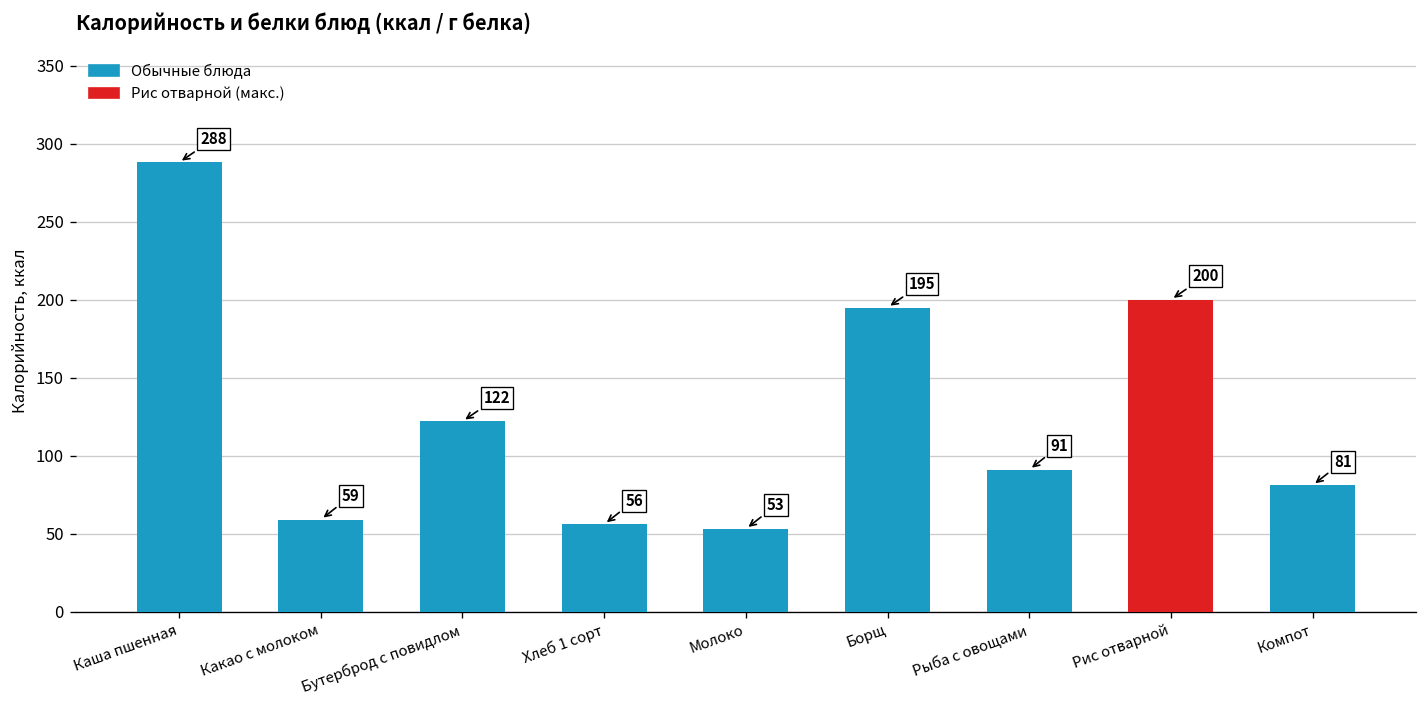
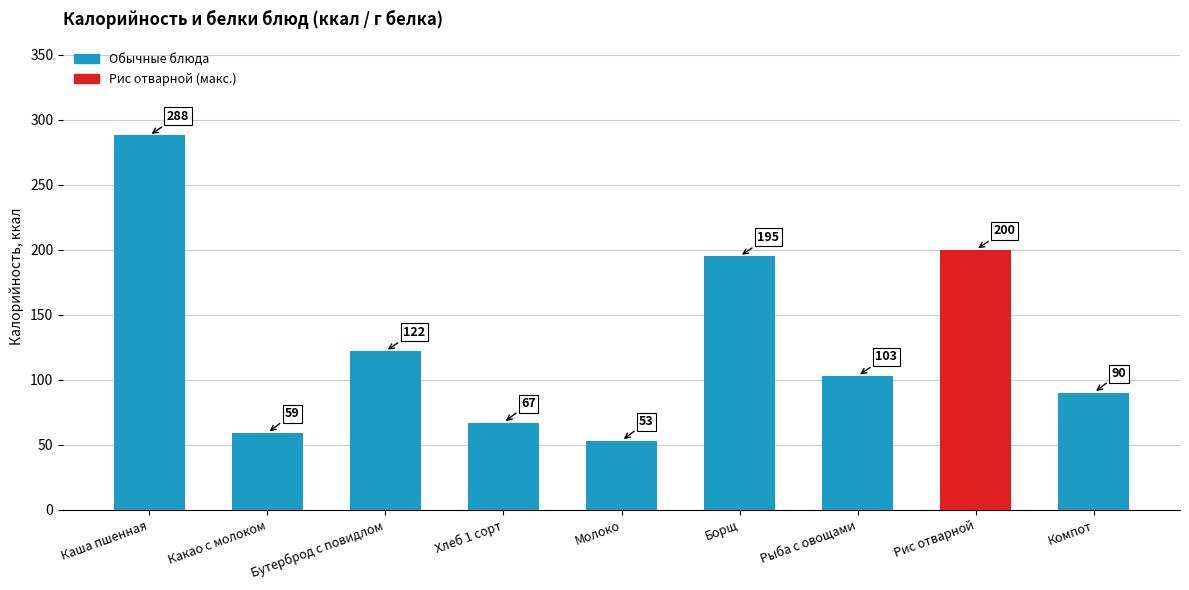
Хлеб 1 сорт: 56 -> 67
Рыба с овощами: 91 -> 103
Компот: 81 -> 90
